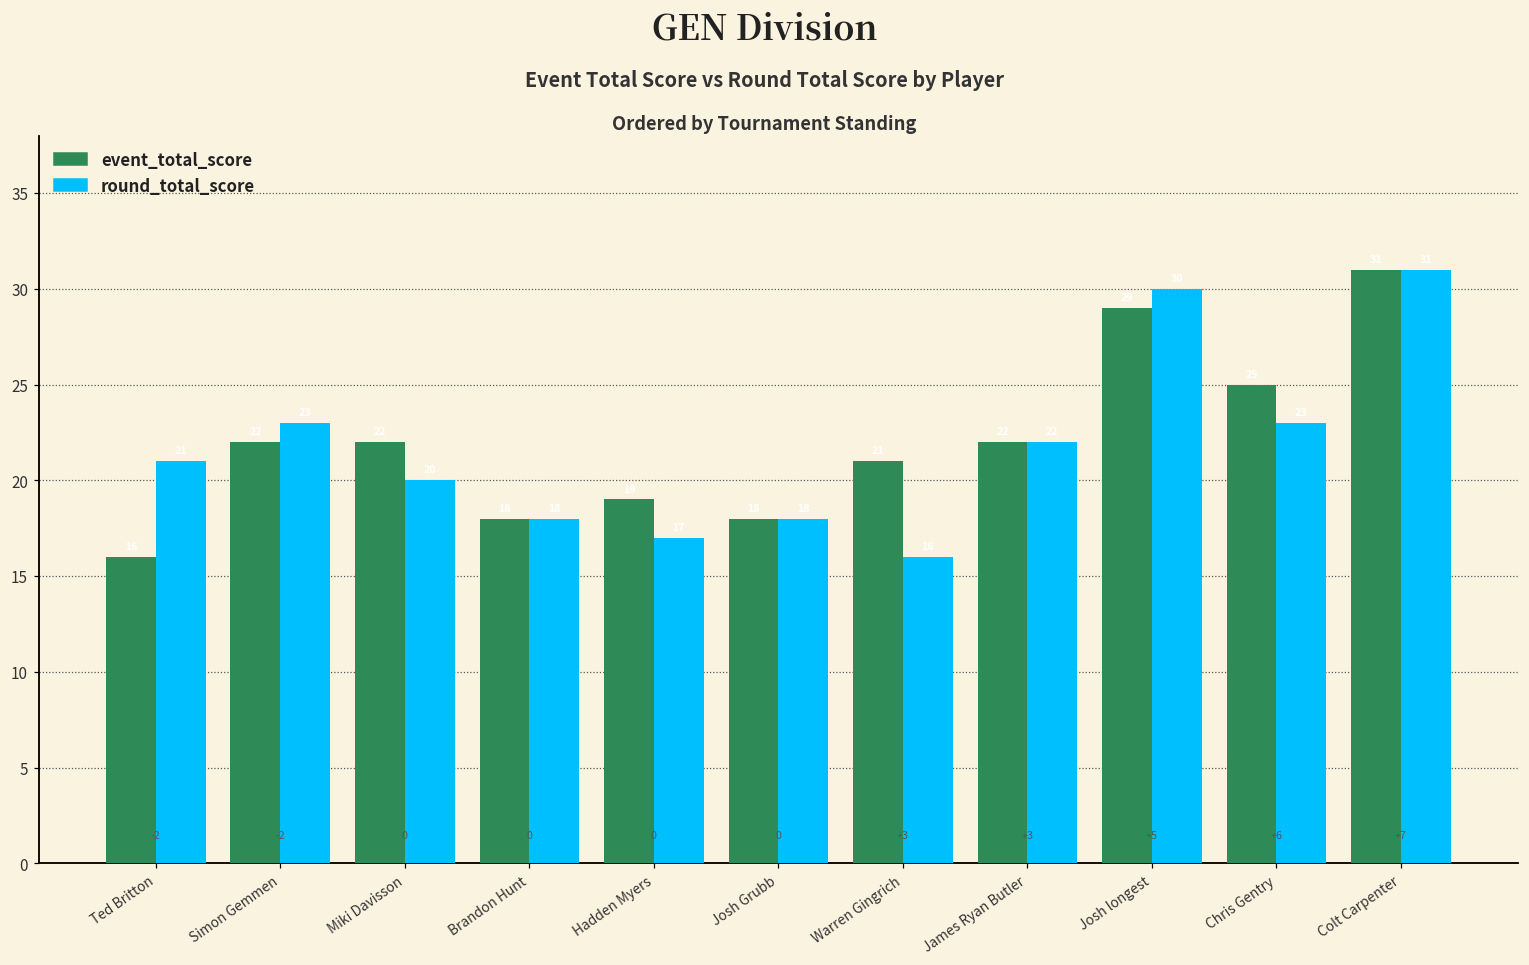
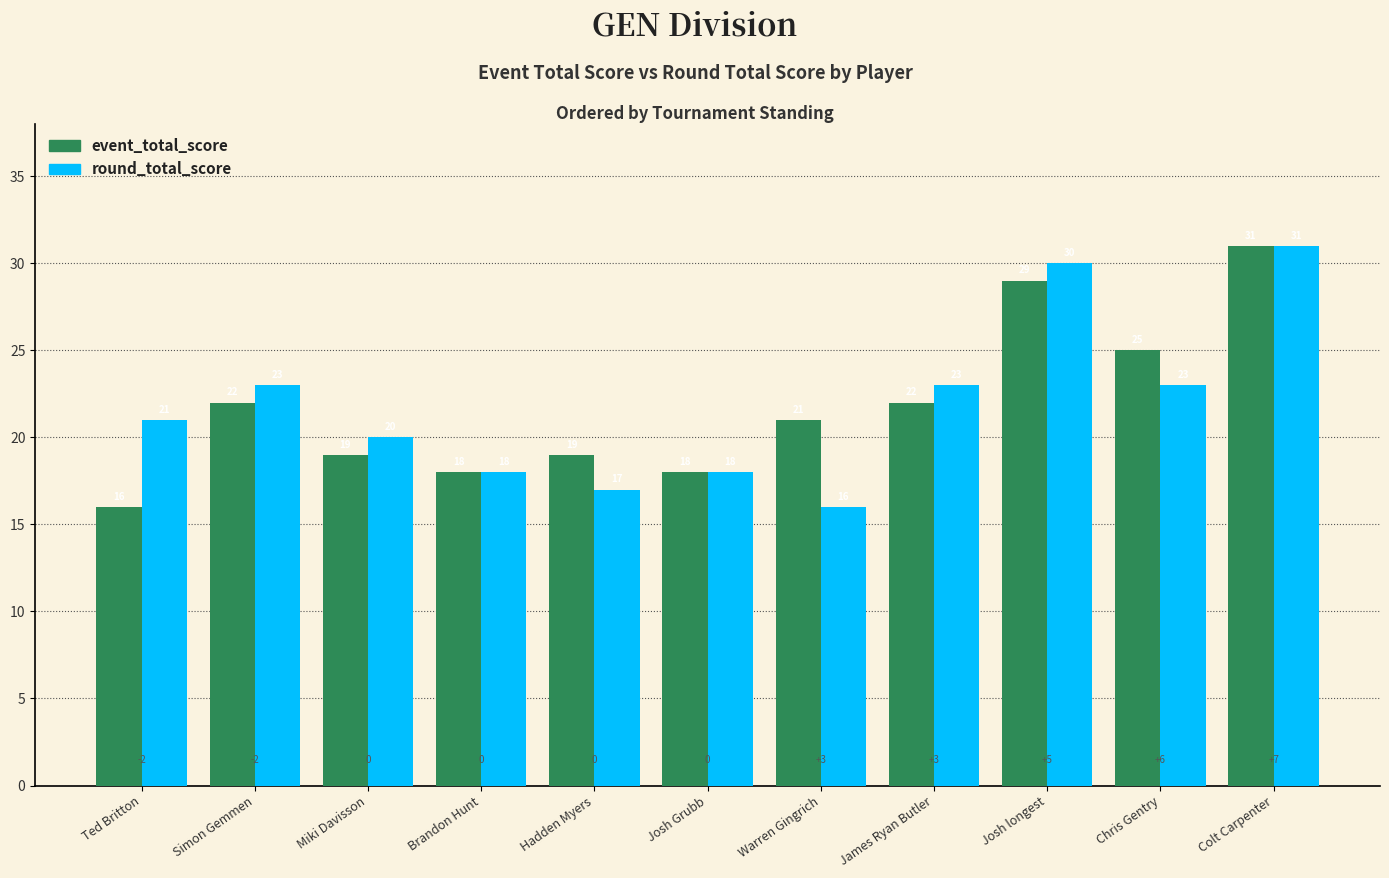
event_total_score, Miki Davisson: 22 -> 19
round_total_score, James Ryan Butler: 22 -> 23
